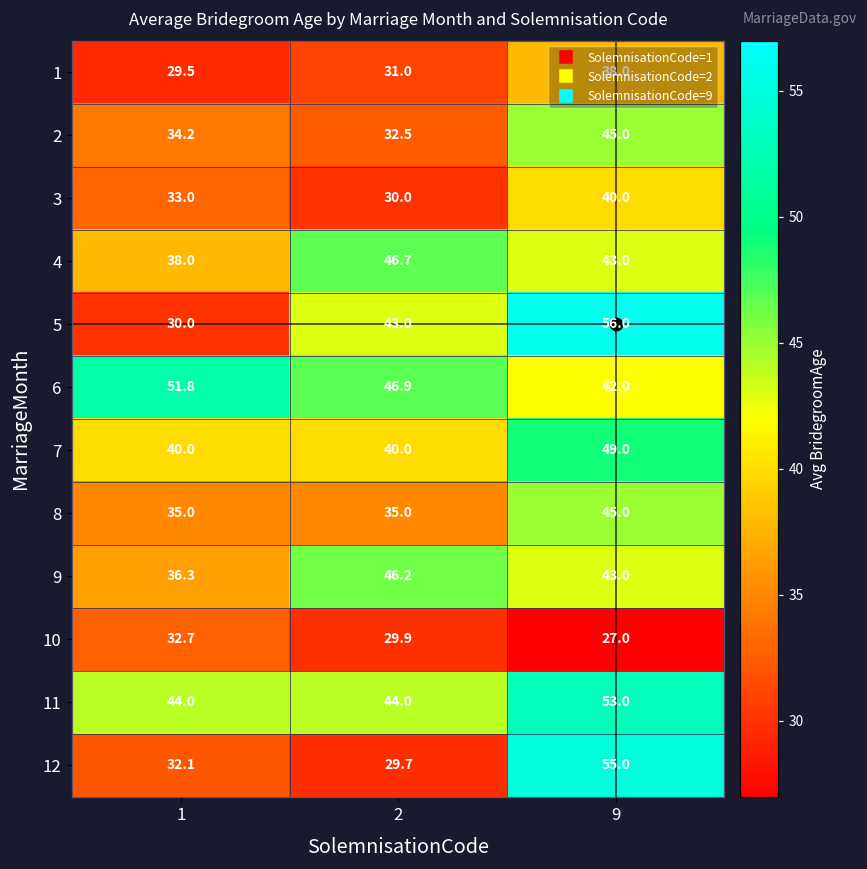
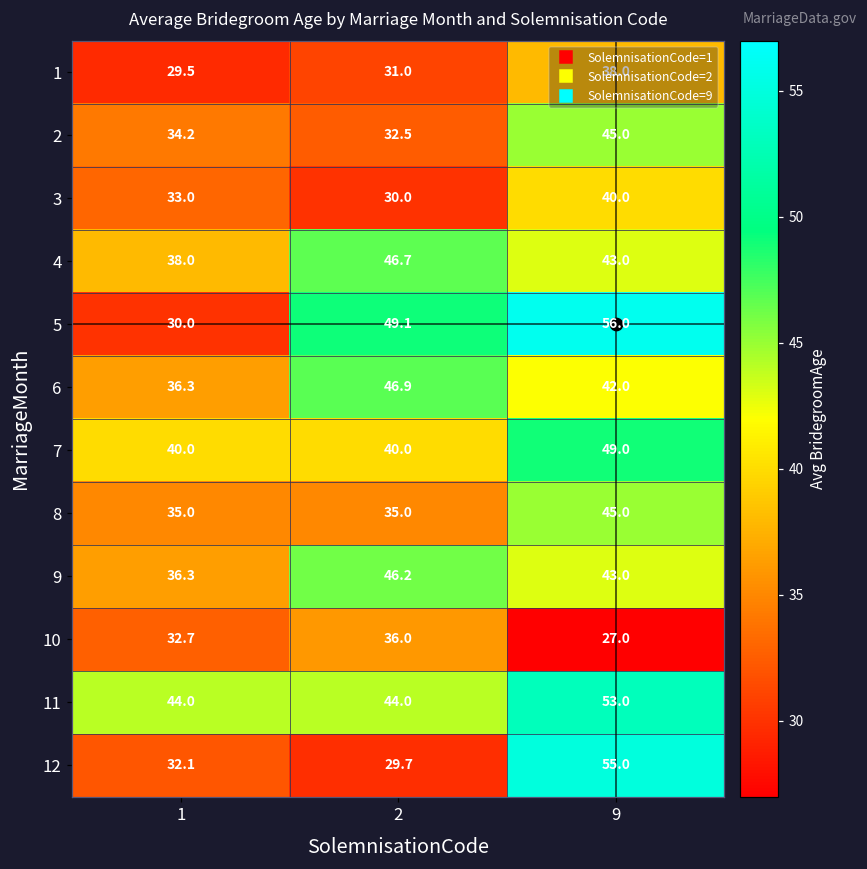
5, 2: 43.0 -> 49.1
6, 1: 51.8 -> 36.3
10, 2: 29.9 -> 36.0
